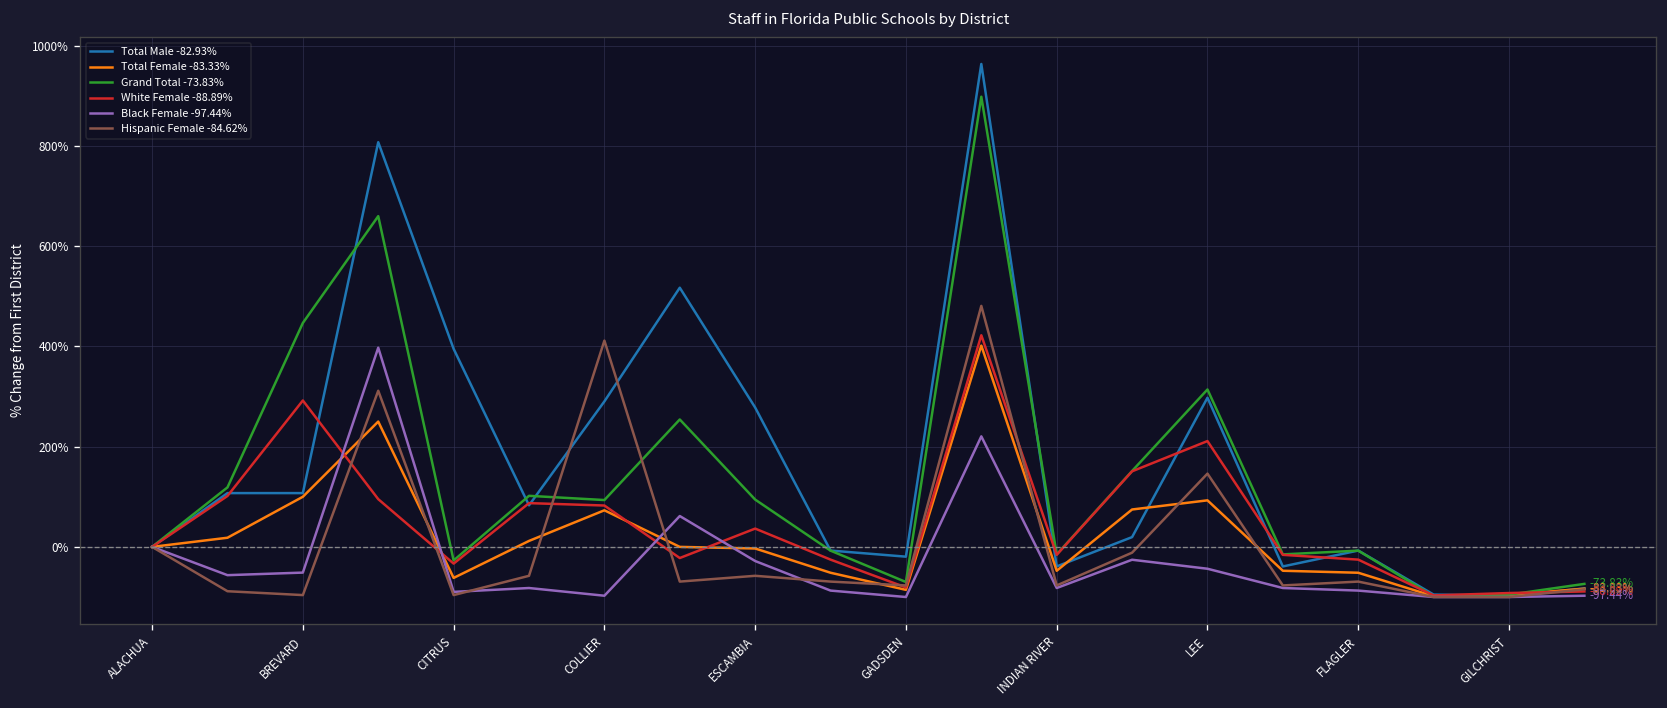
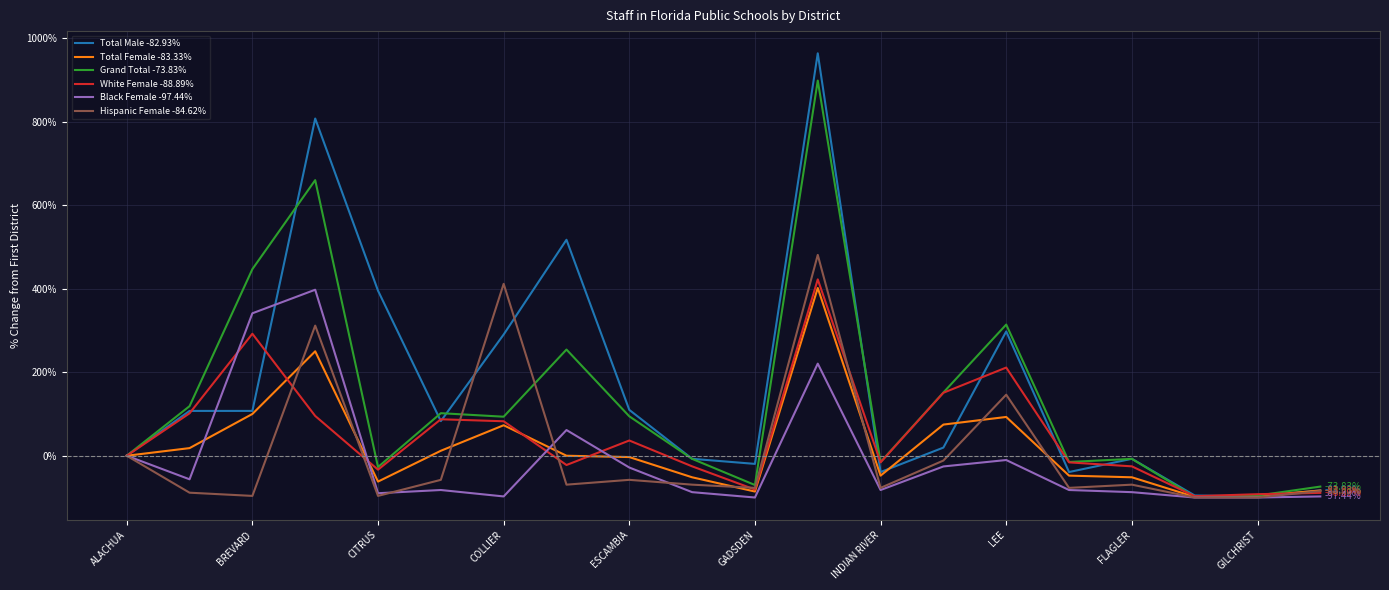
Black Female -97.44%, BREVARD: -50% -> 340%
Total Male -82.93%, ESCAMBIA: 280% -> 110%
Black Female -97.44%, LEE: -40% -> -10%
